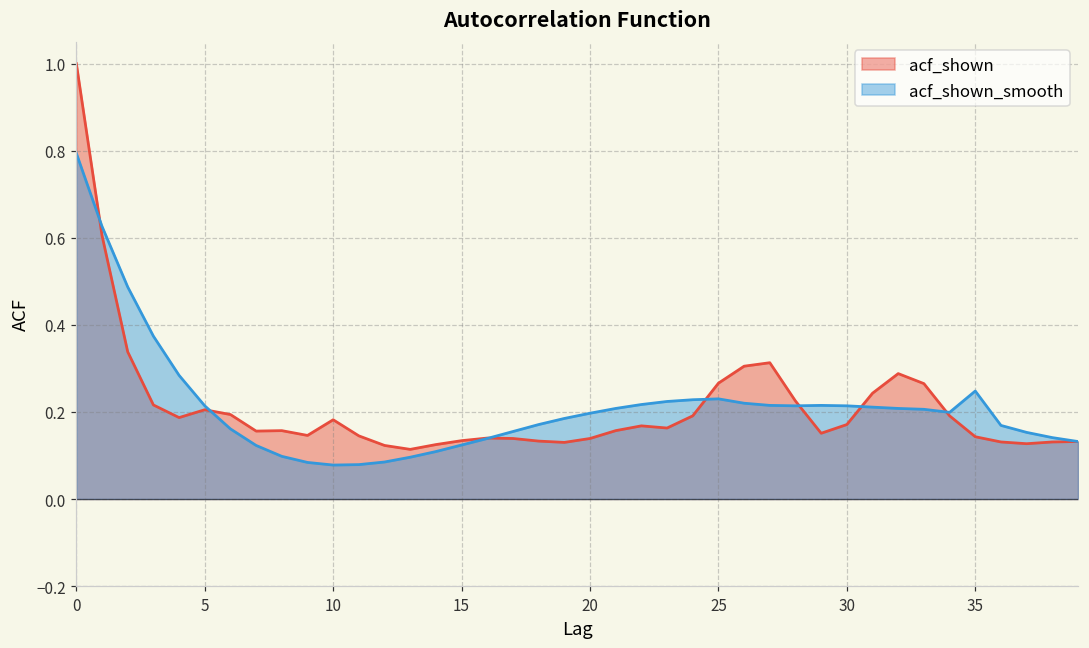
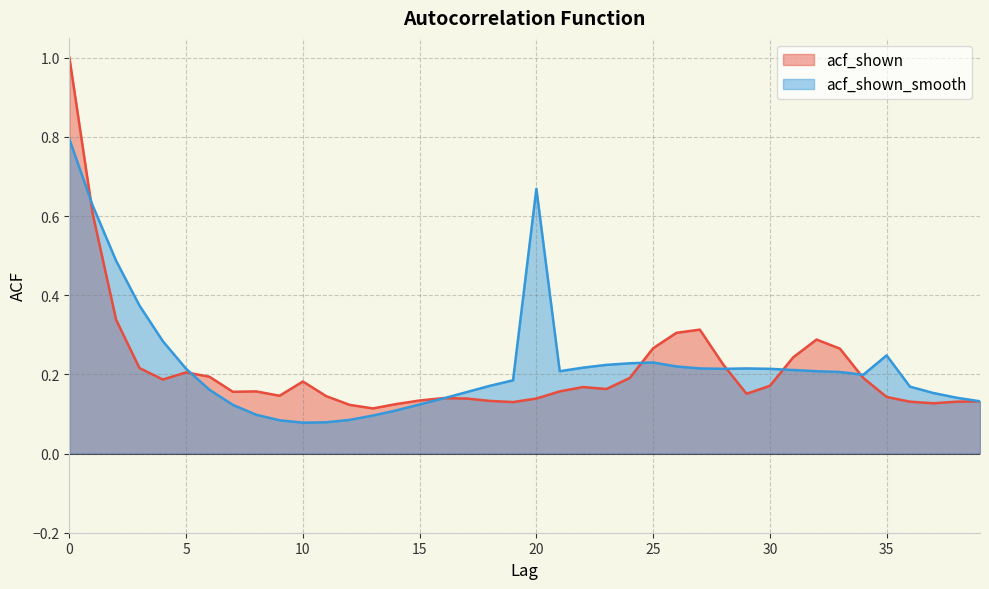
acf_shown_smooth, 20: 0.20 -> 0.67
